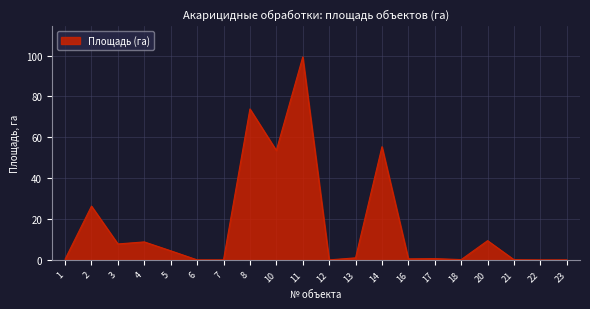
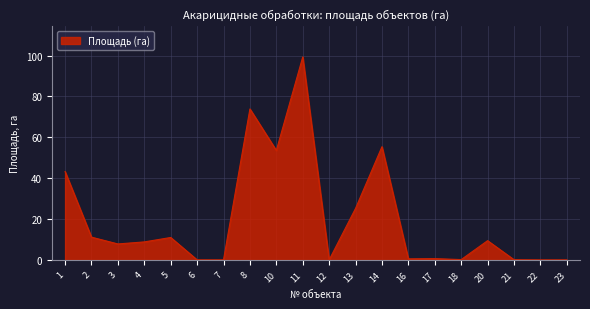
1: 0 -> 43
2: 26 -> 11
5: 5 -> 11
13: 1 -> 25
